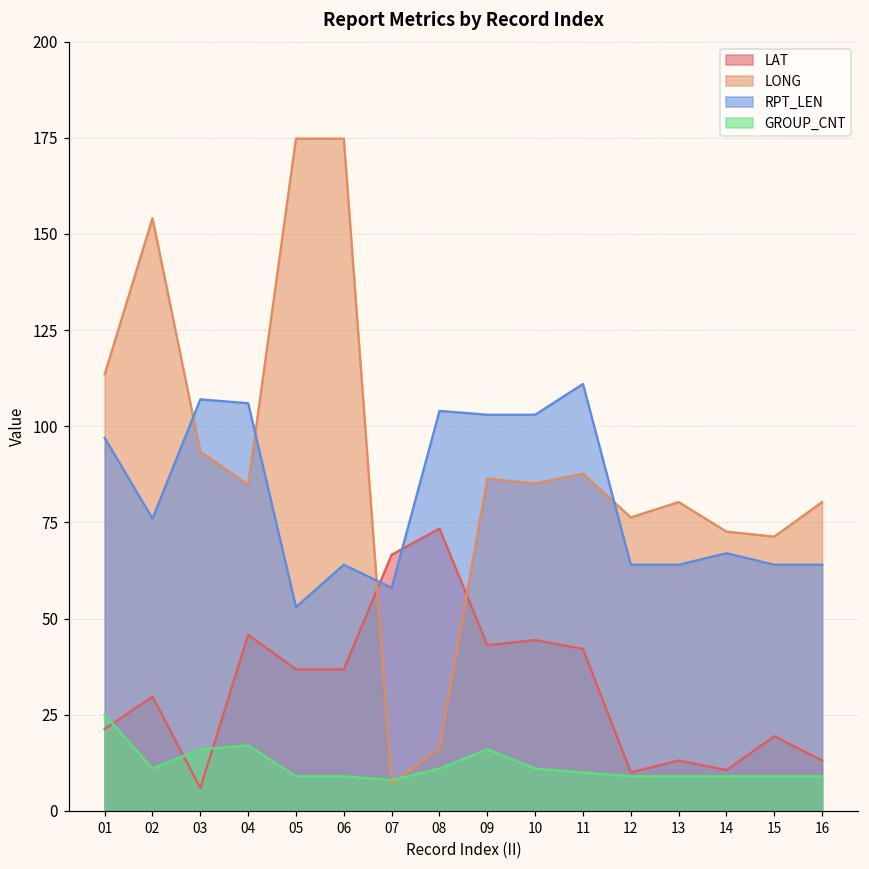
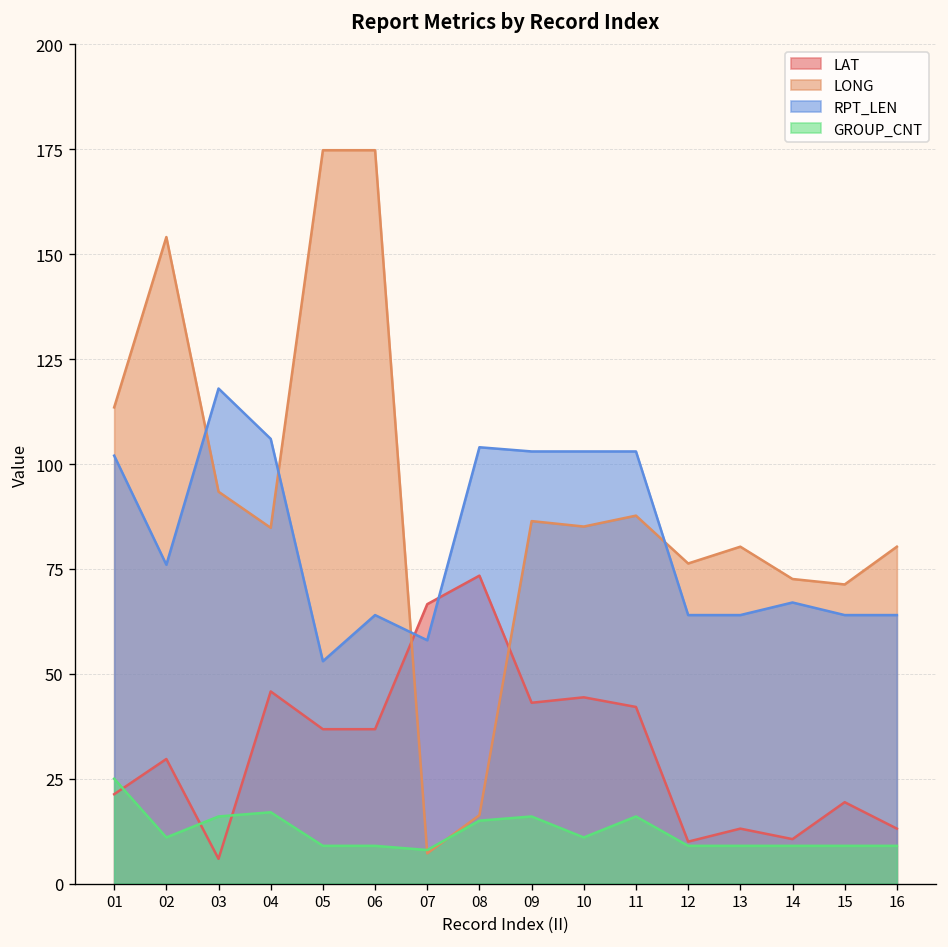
RPT_LEN, 01: 97 -> 102
RPT_LEN, 03: 107 -> 118
GROUP_CNT, 08: 11 -> 15
RPT_LEN, 11: 111 -> 103
GROUP_CNT, 11: 10 -> 16
